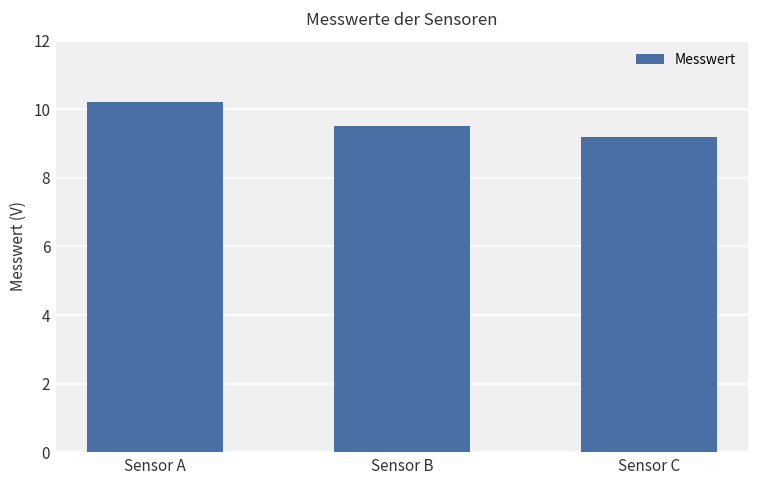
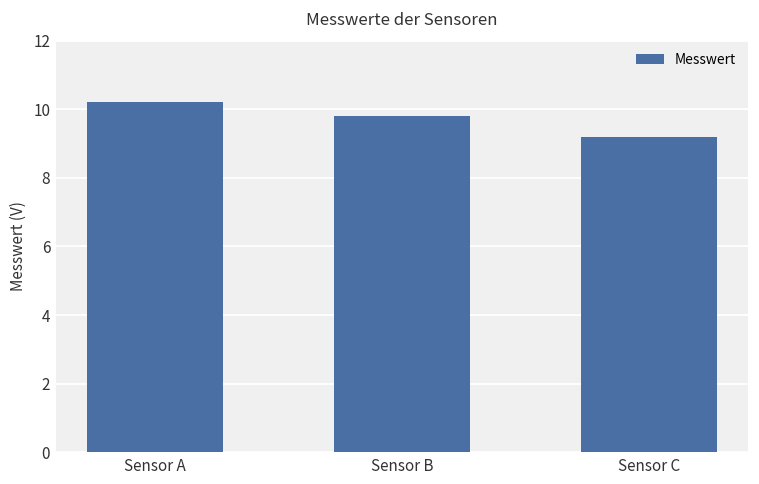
Sensor B: 9.5 -> 9.8
